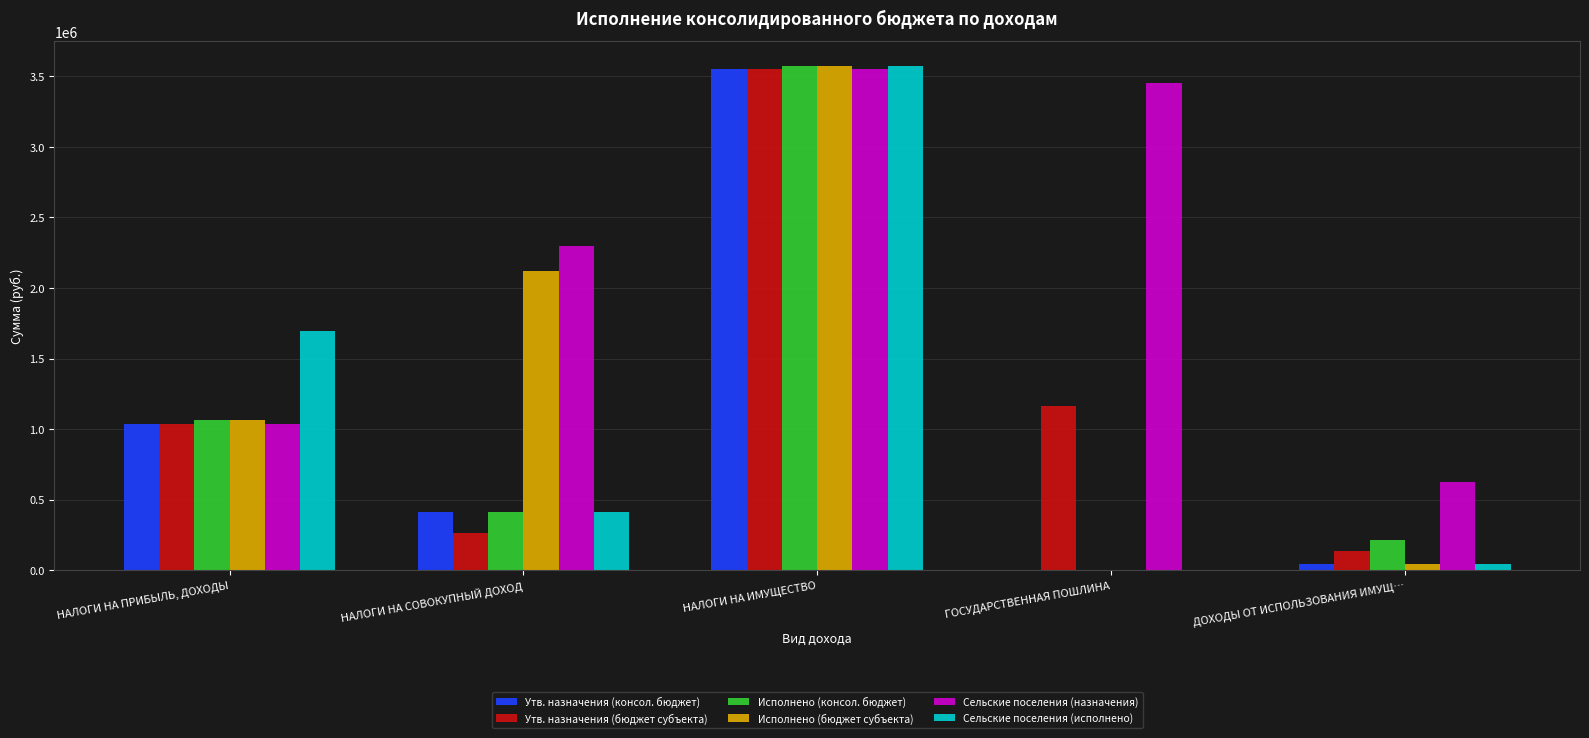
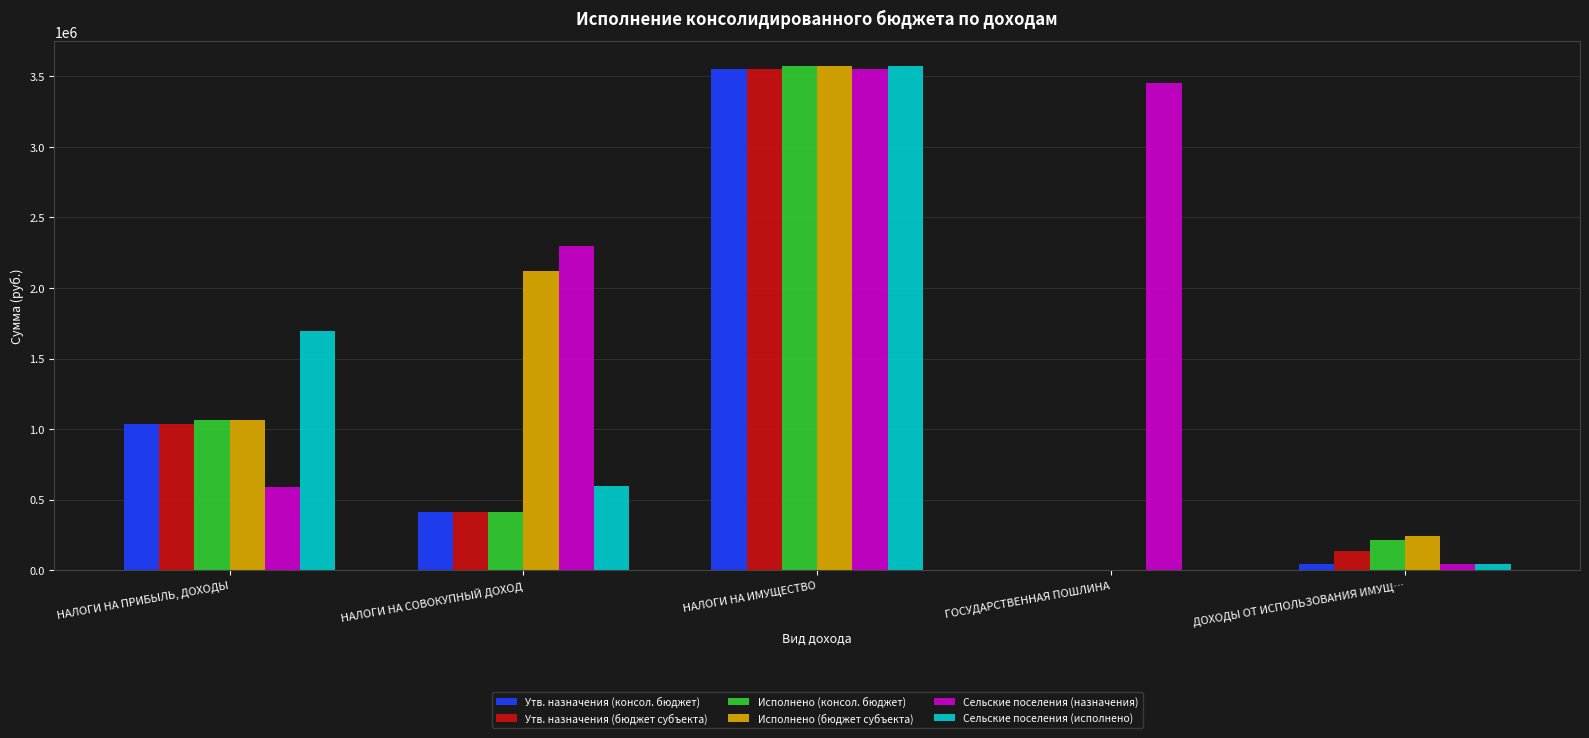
Сельские поселения (назначения), НАЛОГИ НА ПРИБЫЛЬ, ДОХОДЫ: 1040000 -> 590000
Утв. назначения (бюджет субъекта), НАЛОГИ НА СОВОКУПНЫЙ ДОХОД: 270000 -> 410000
Сельские поселения (исполнено), НАЛОГИ НА СОВОКУПНЫЙ ДОХОД: 410000 -> 600000
Утв. назначения (бюджет субъекта), ГОСУДАРСТВЕННАЯ ПОШЛИНА: 1160000 -> 0
Исполнено (бюджет субъекта), ДОХОДЫ ОТ ИСПОЛЬЗОВАНИЯ ИМУЩ…: 40000 -> 240000
Сельские поселения (назначения), ДОХОДЫ ОТ ИСПОЛЬЗОВАНИЯ ИМУЩ…: 620000 -> 40000
